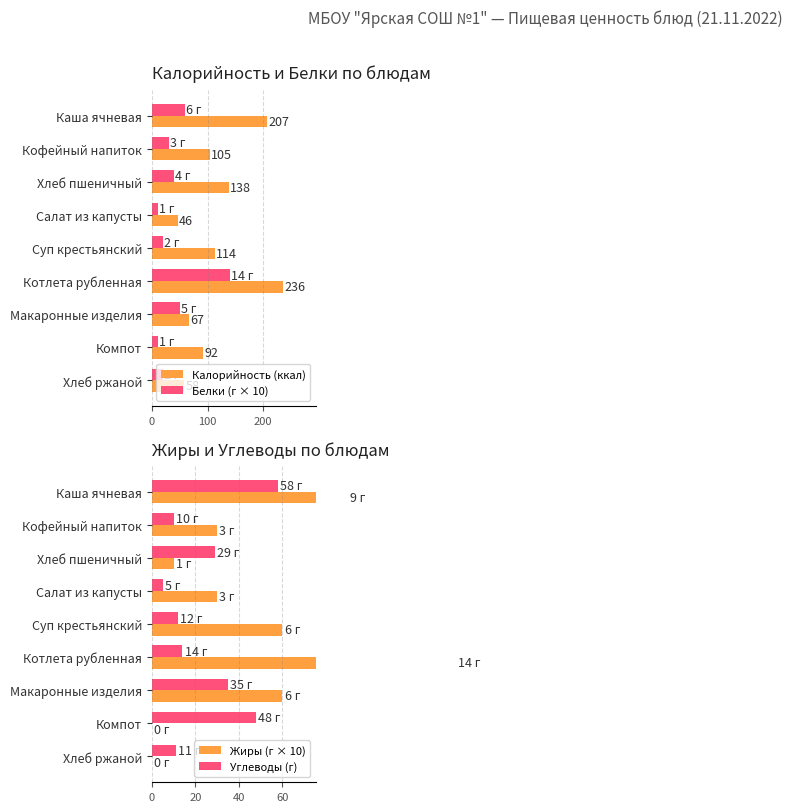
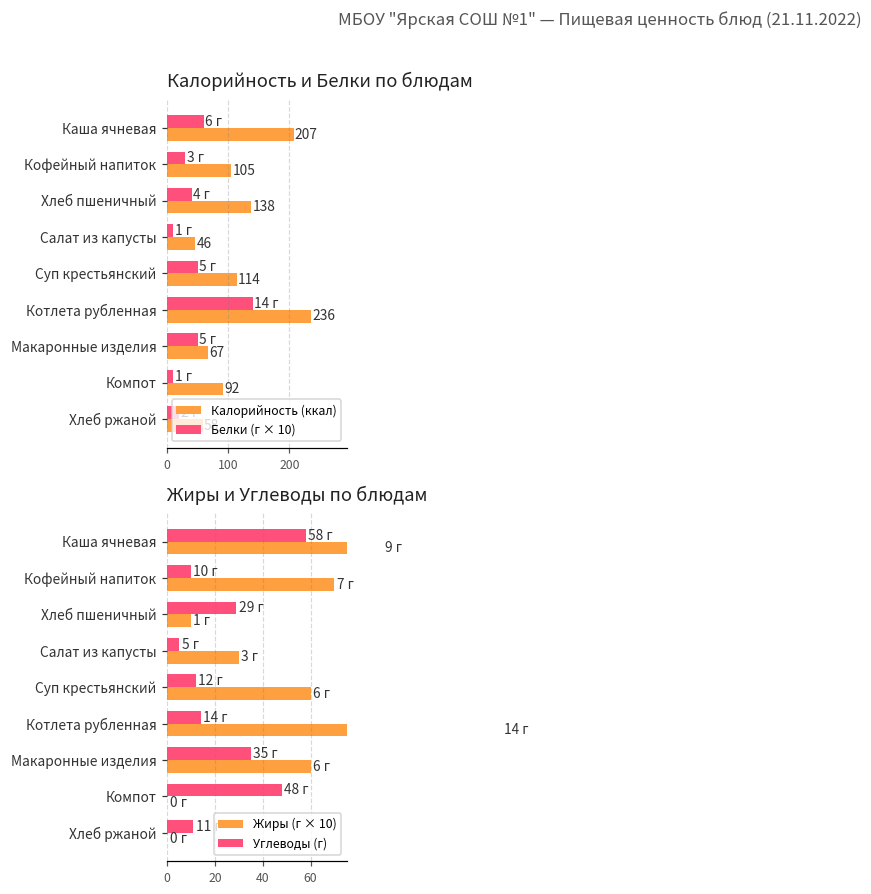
Калорийность и Белки по блюдам, Белки (г × 10), Суп крестьянский: 2 -> 5
Жиры и Углеводы по блюдам, Жиры (г × 10), Кофейный напиток: 3 -> 7
